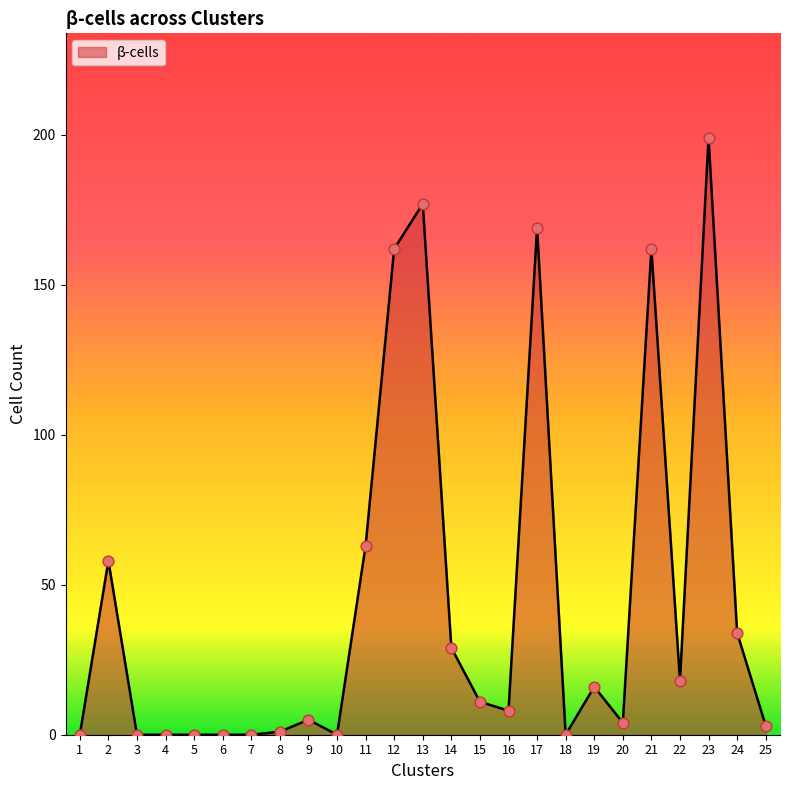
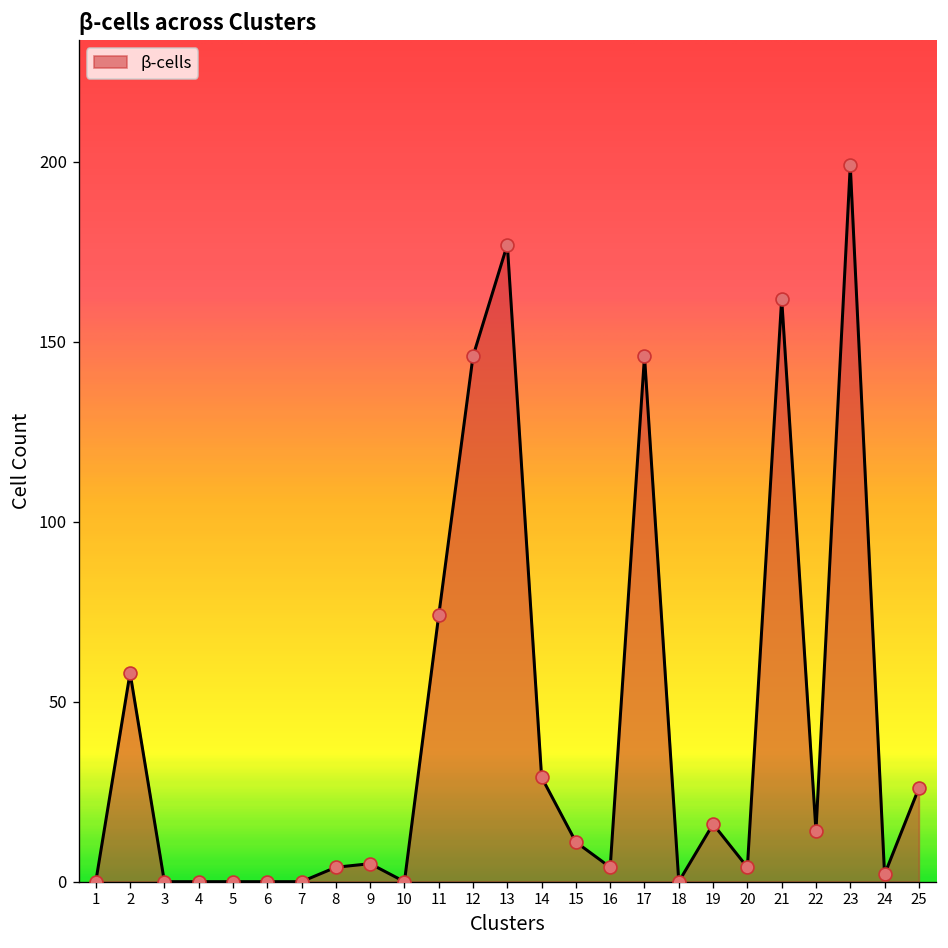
8: 1 -> 4
11: 63 -> 74
12: 162 -> 146
16: 8 -> 4
17: 169 -> 146
22: 18 -> 14
24: 34 -> 2
25: 3 -> 26
